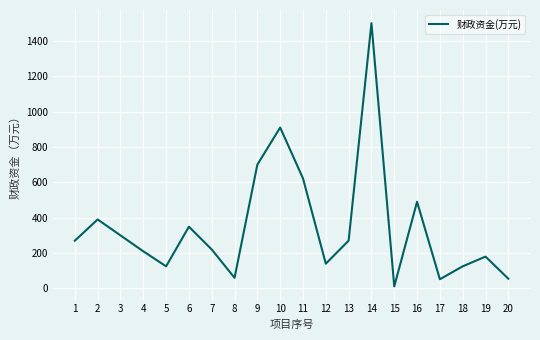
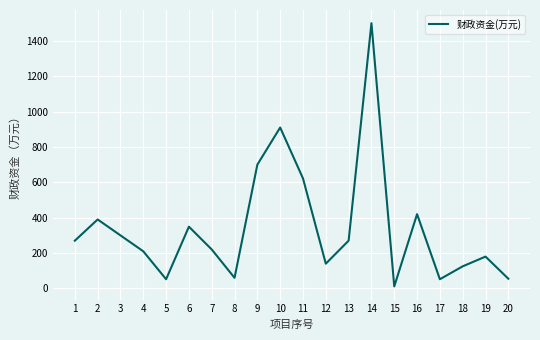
5: 130 -> 50
16: 490 -> 420
